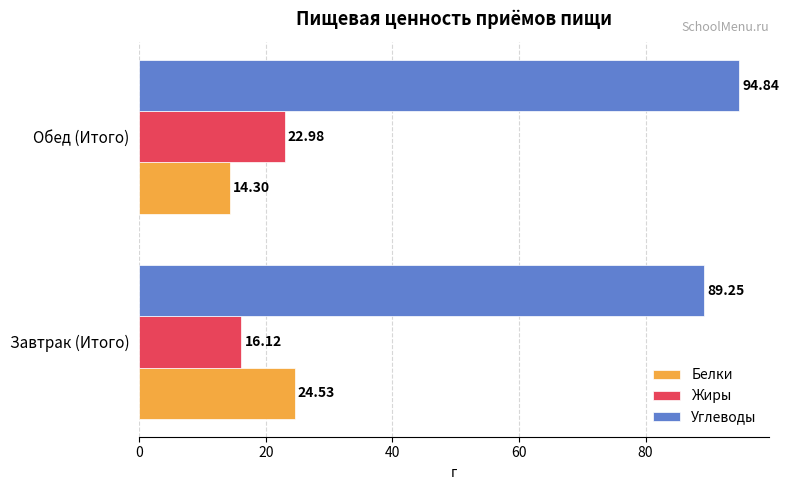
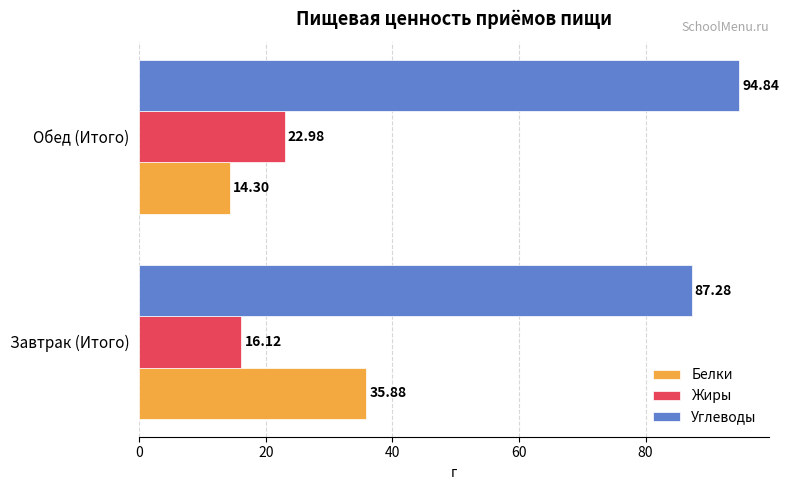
Углеводы, Завтрак (Итого): 89.25 -> 87.28
Белки, Завтрак (Итого): 24.53 -> 35.88
